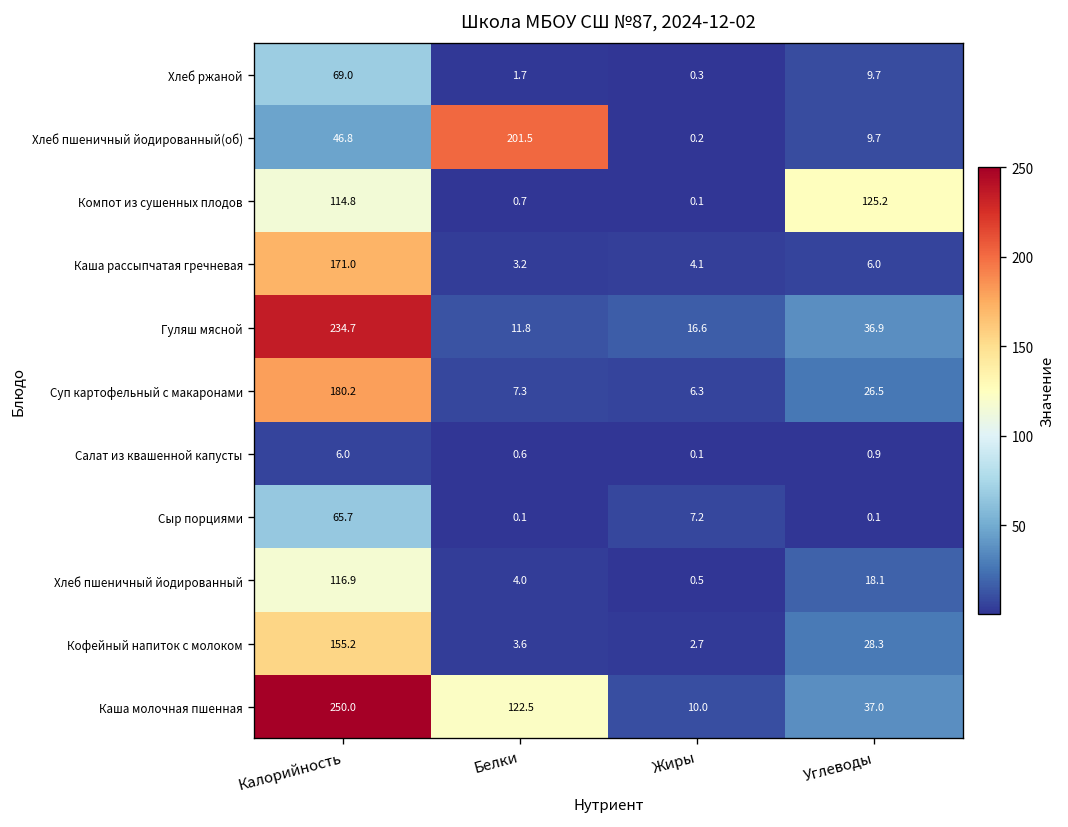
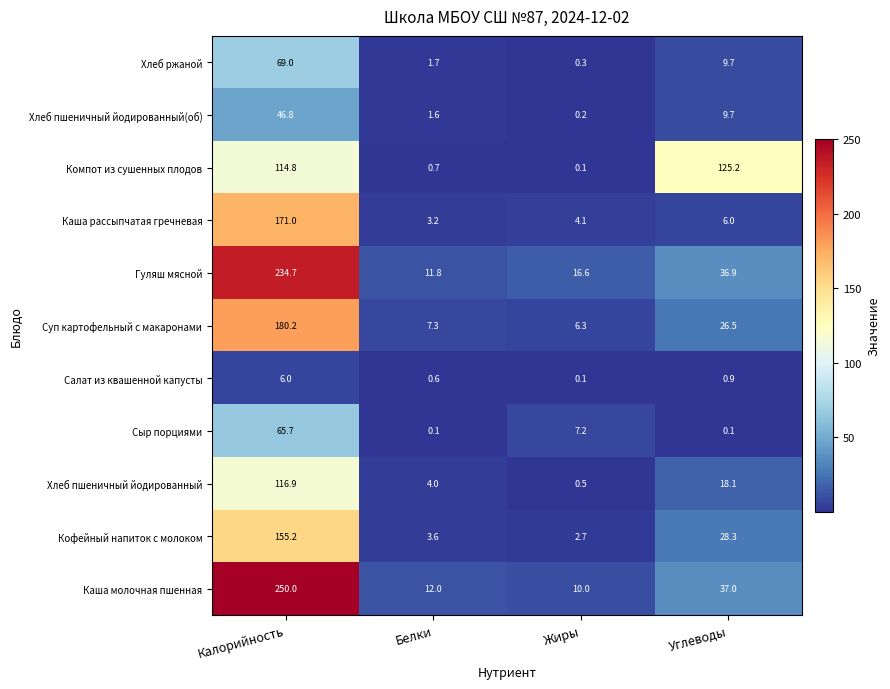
Хлеб пшеничный йодированный(об), Белки: 201.5 -> 1.6
Каша молочная пшенная, Белки: 122.5 -> 12.0
